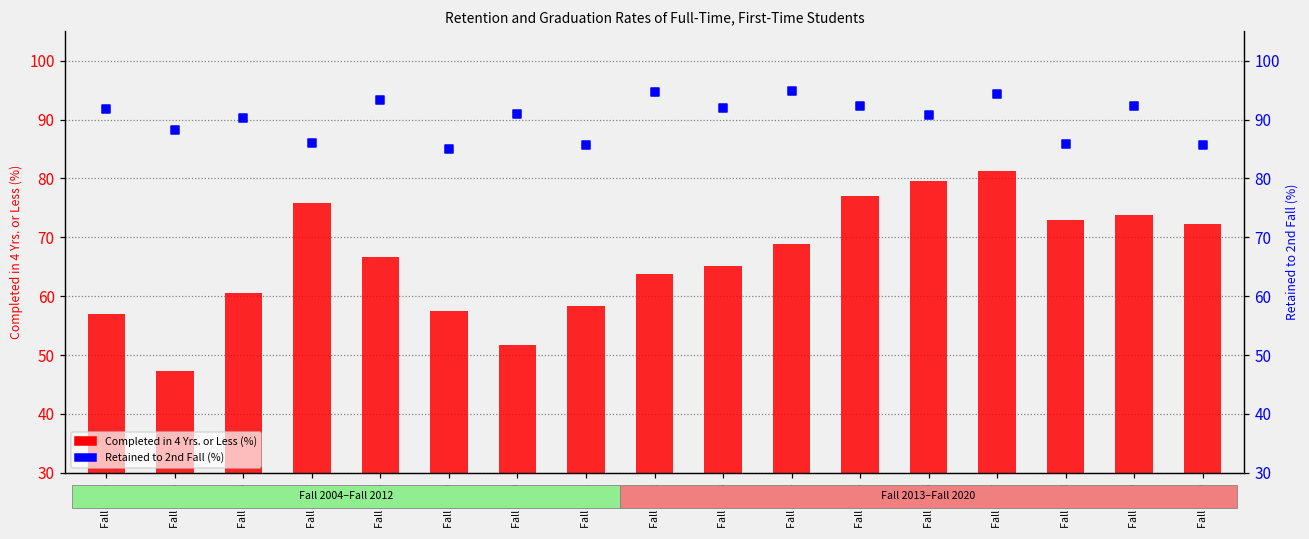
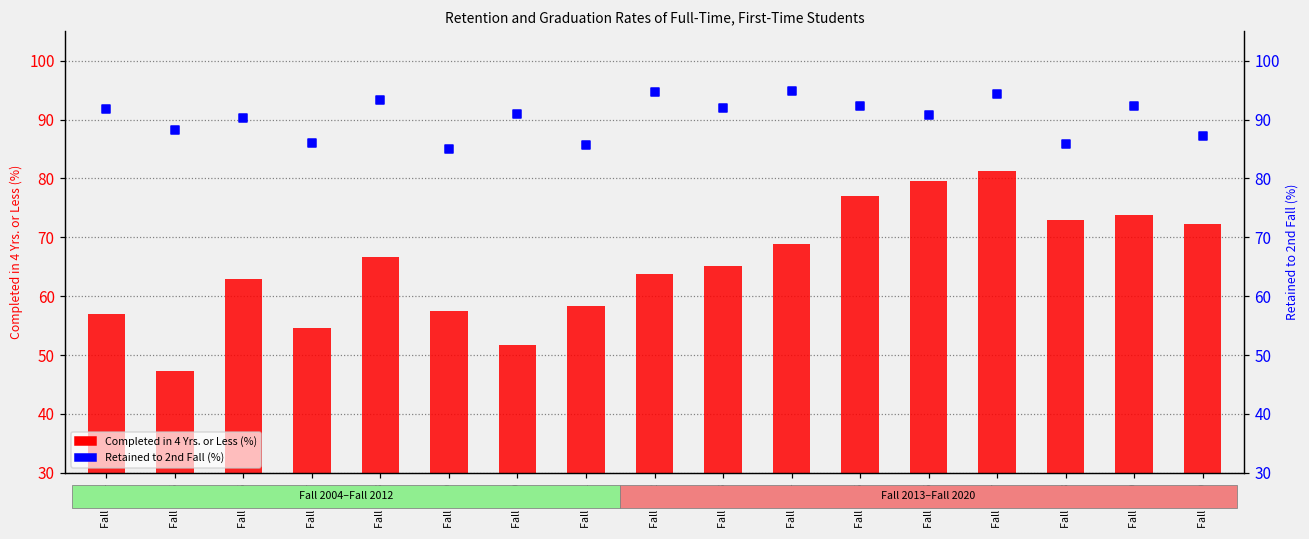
Completed in 4 Yrs. or Less (%), Fall 2006: 60 -> 63
Completed in 4 Yrs. or Less (%), Fall 2007: 76 -> 55
Retained to 2nd Fall (%), Fall 2020: 86 -> 87
